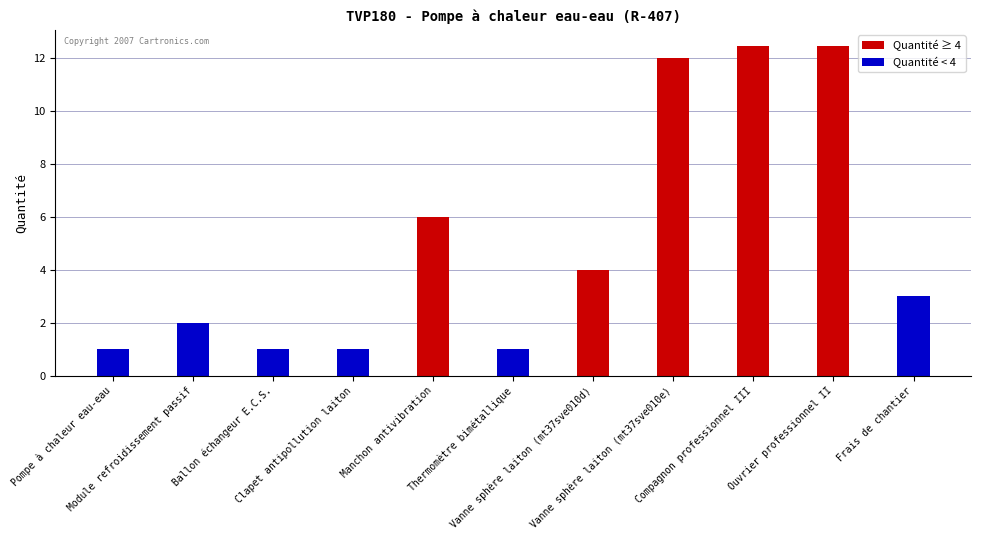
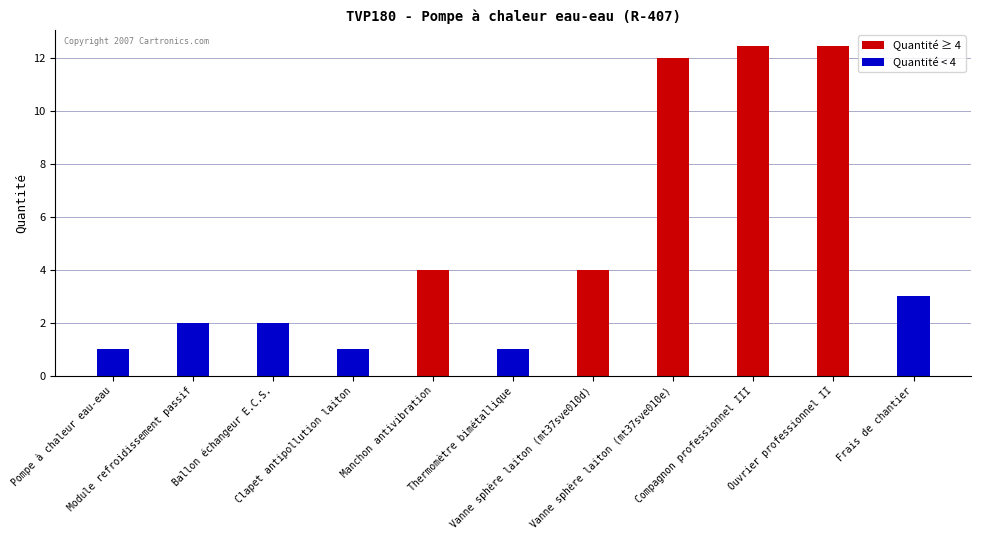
Quantité < 4, Ballon échangeur E.C.S.: 1 -> 2
Quantité ≥ 4, Manchon antivibration: 6 -> 4
